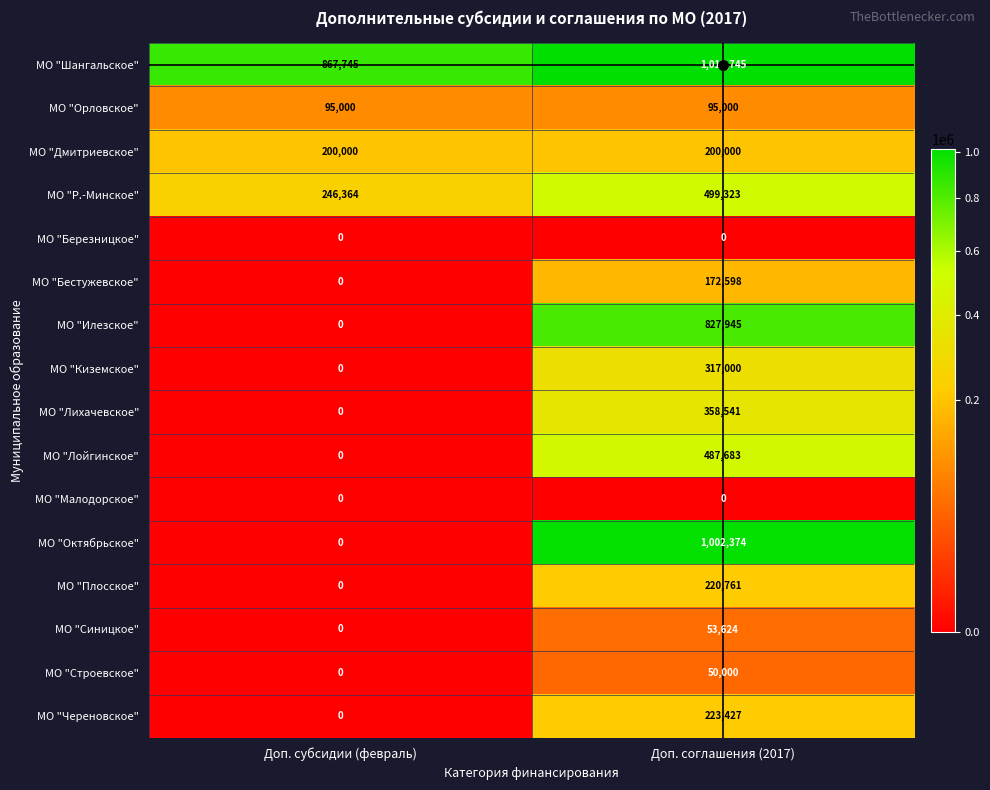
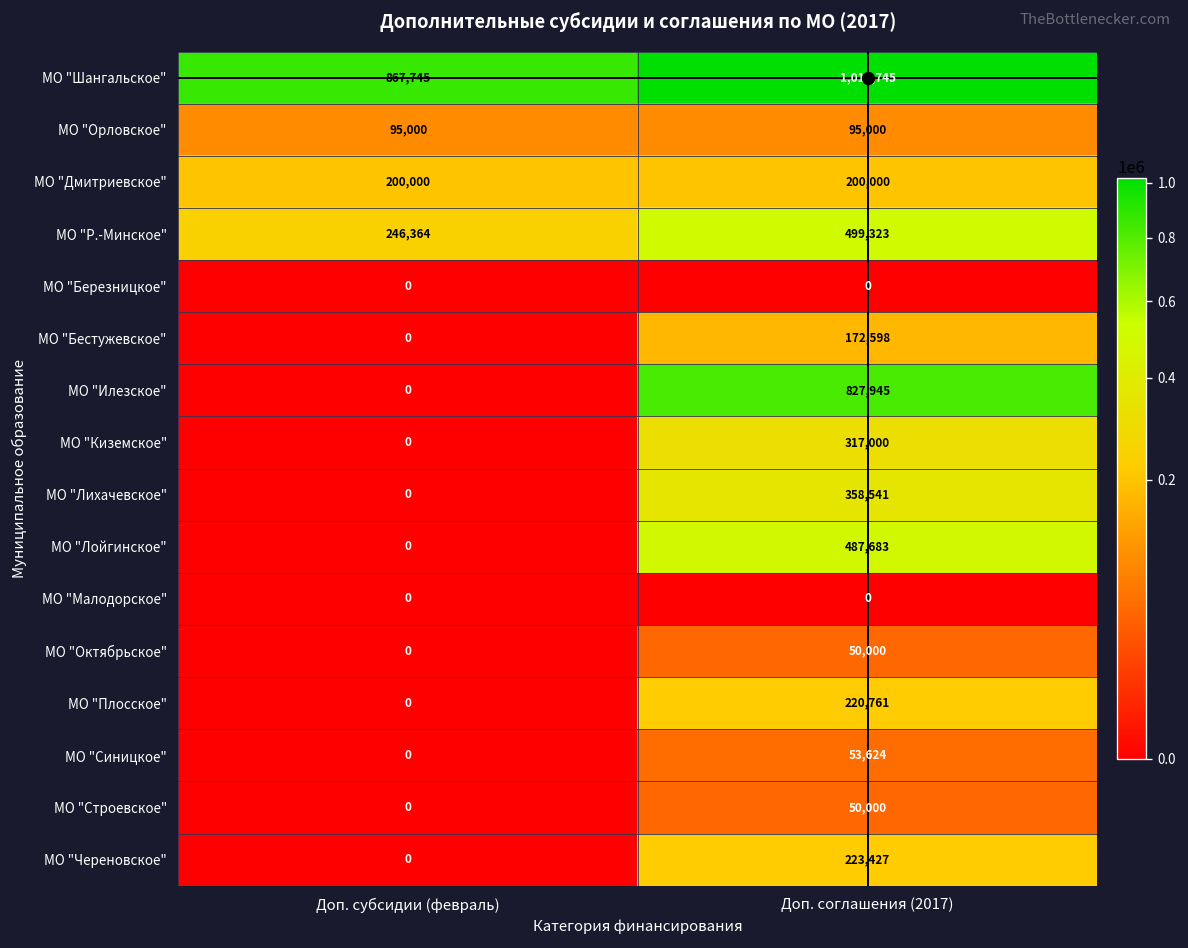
МО "Октябрьское", Доп. соглашения (2017): 1,002,374 -> 50,000
